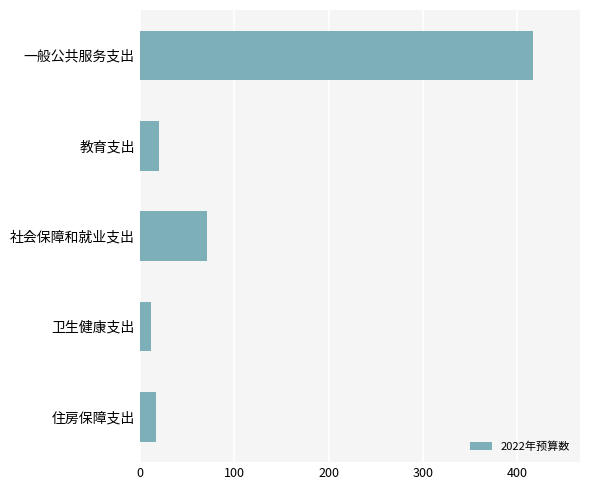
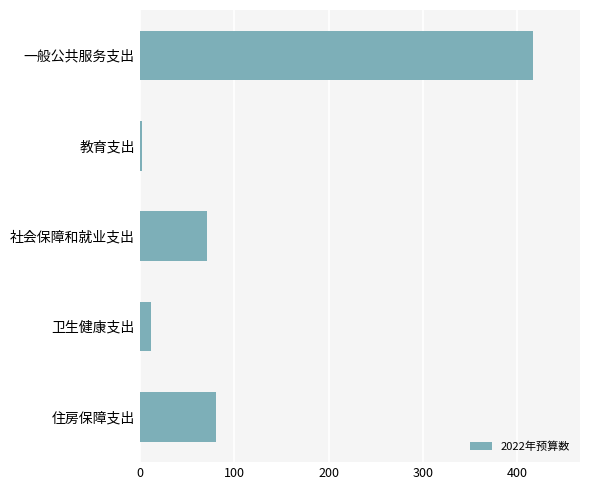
教育支出: 20 -> 0
住房保障支出: 20 -> 80
